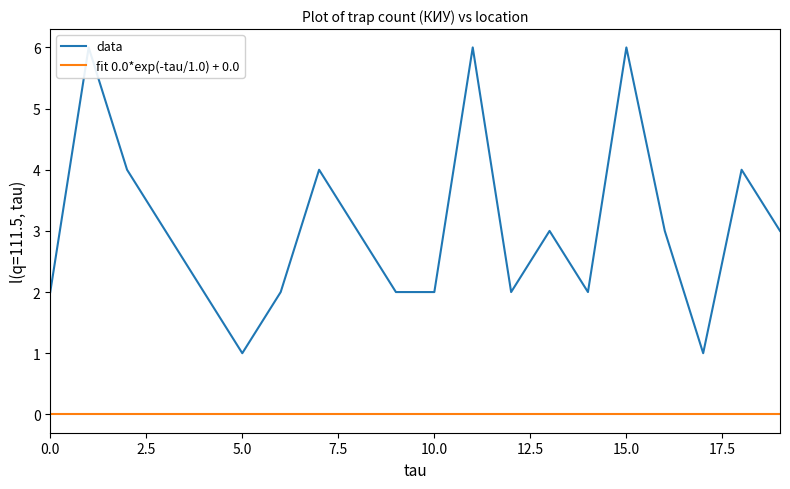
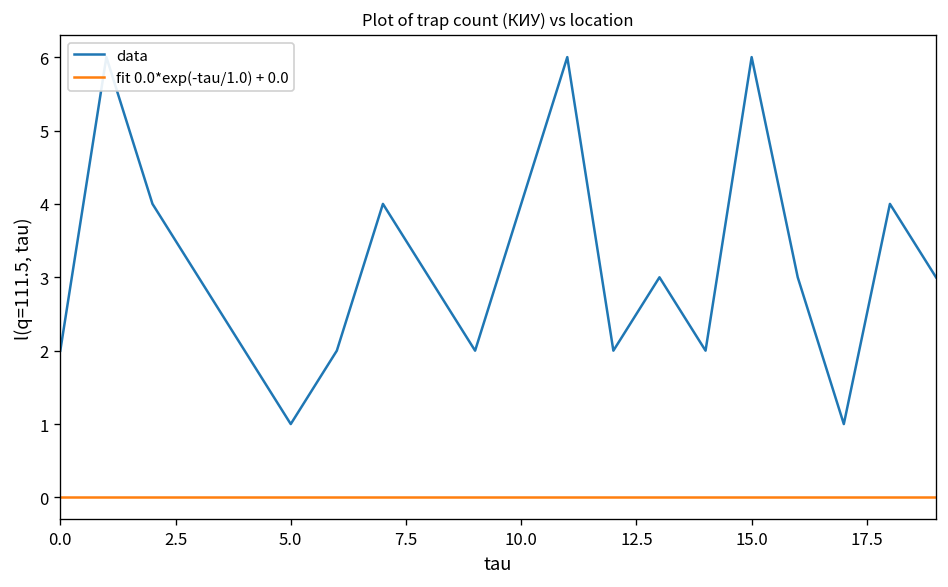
data, 10.0: 2 -> 4
